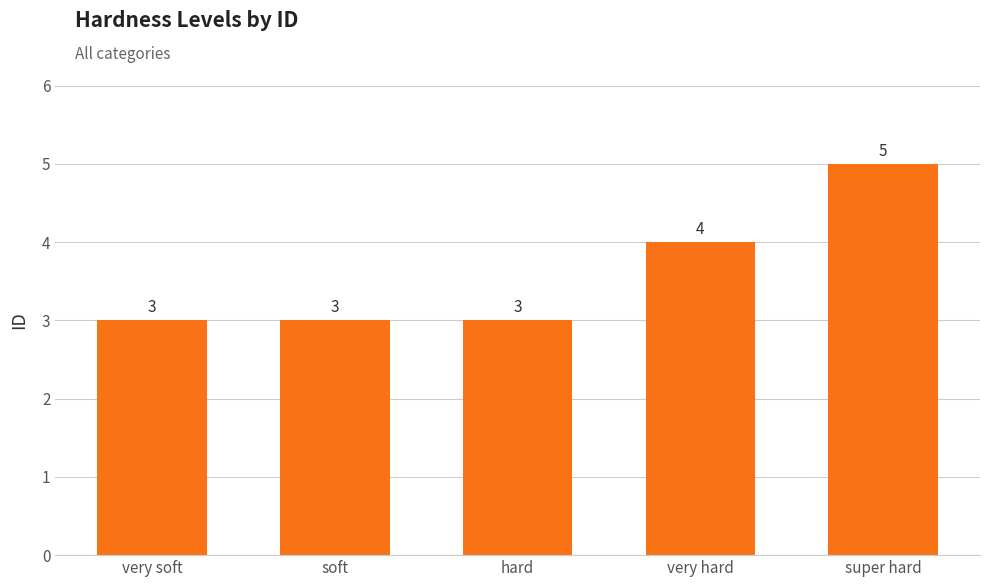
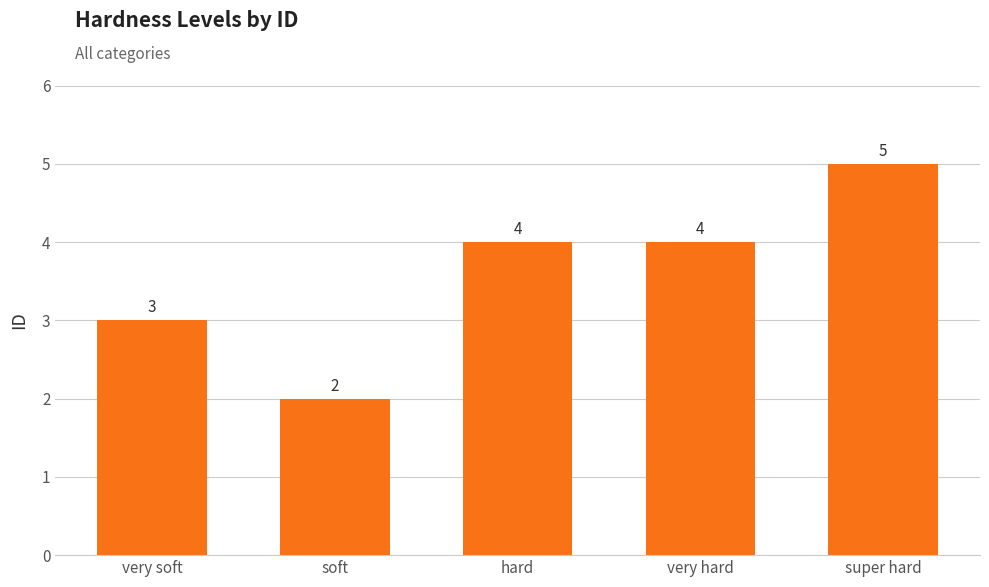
soft: 3 -> 2
hard: 3 -> 4
